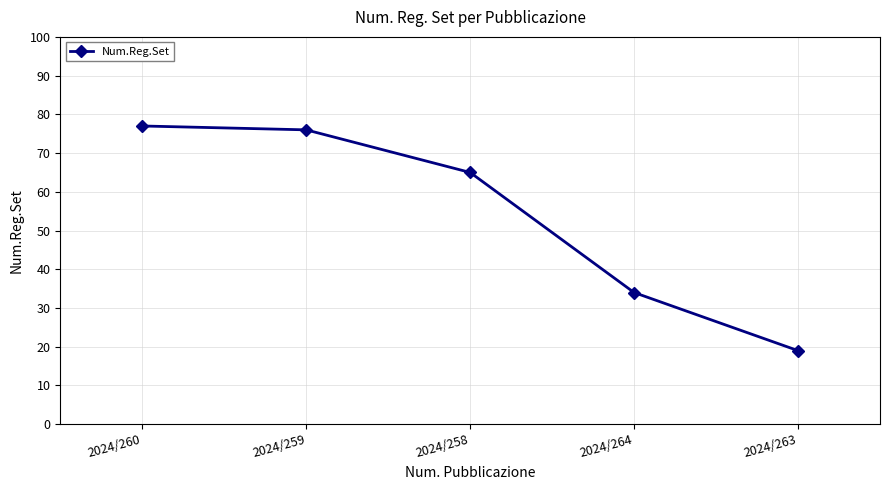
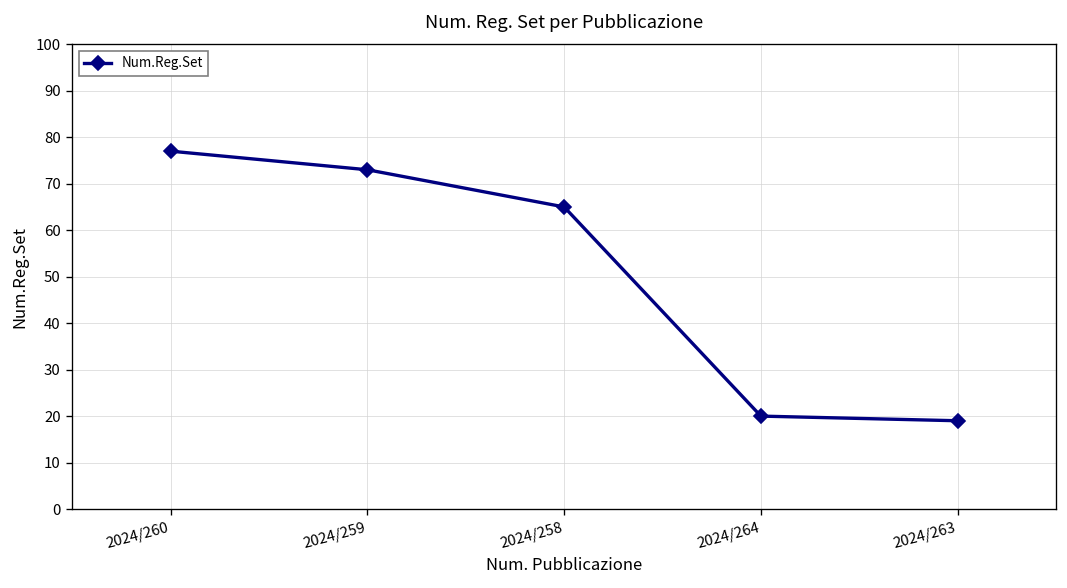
2024/259: 76 -> 73
2024/264: 34 -> 20
